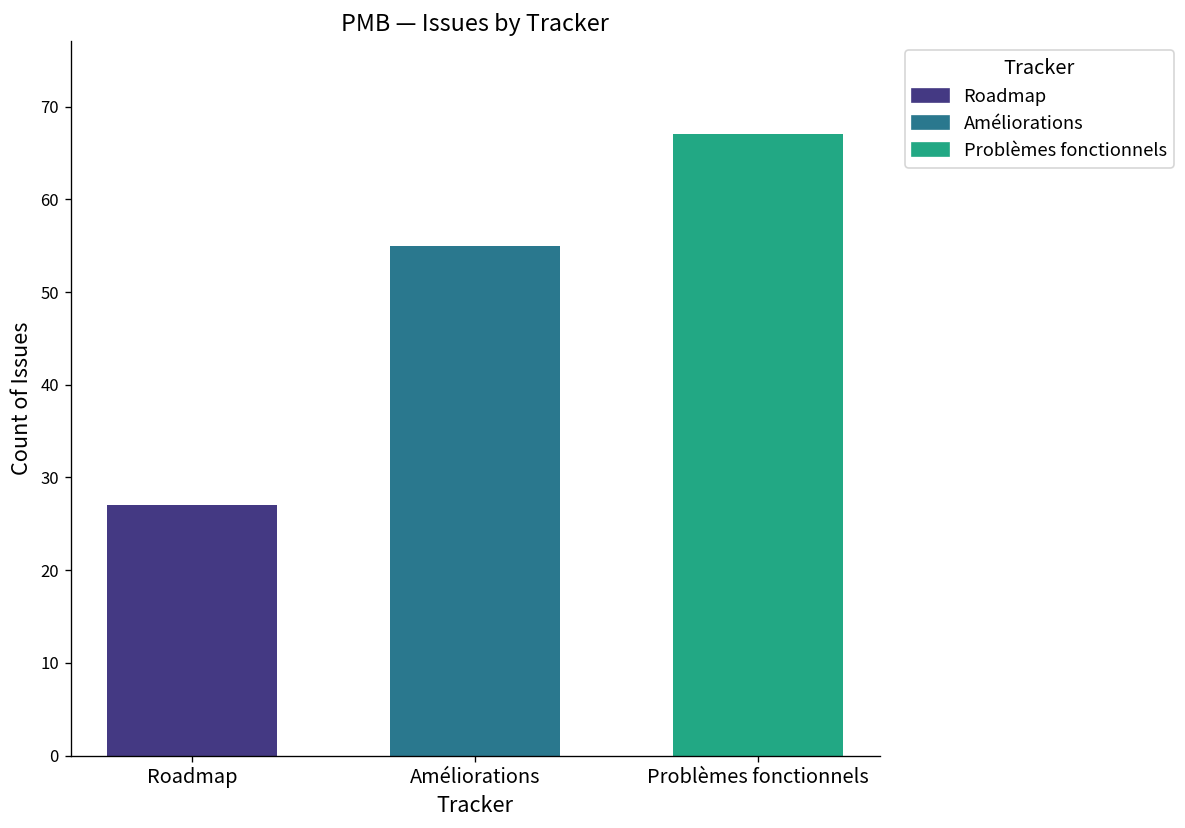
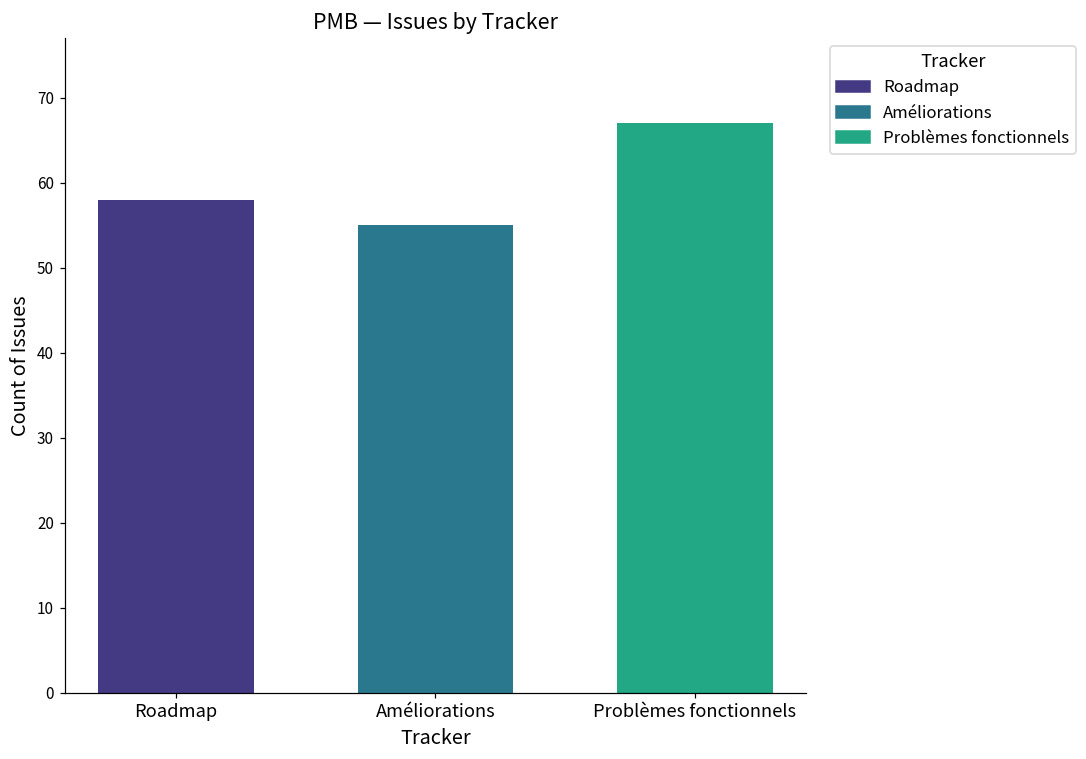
Roadmap: 27 -> 58
